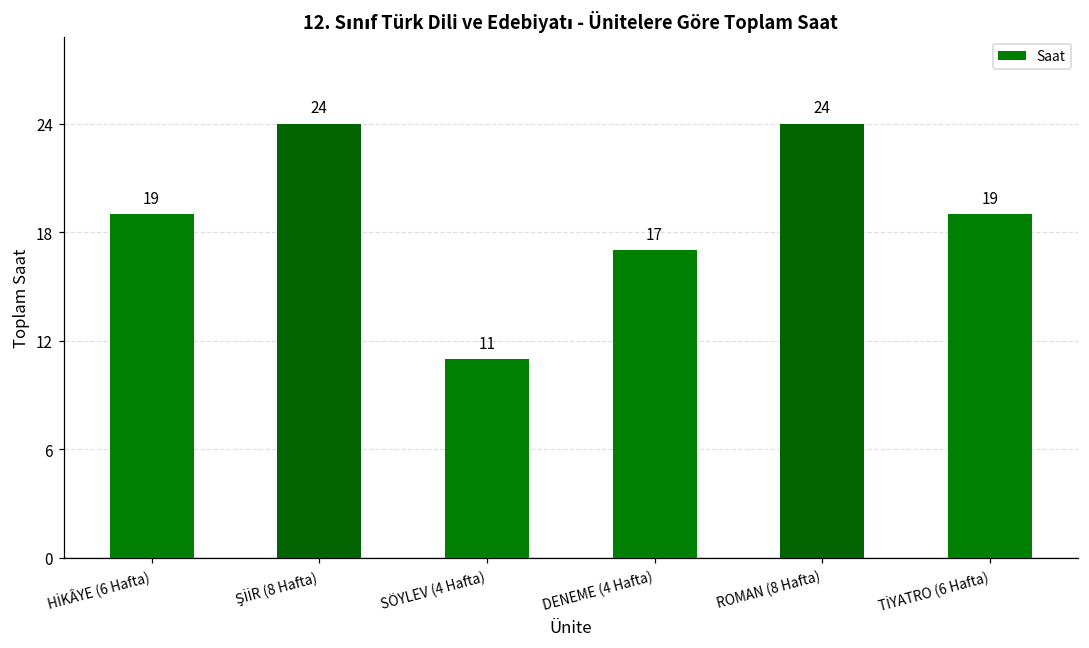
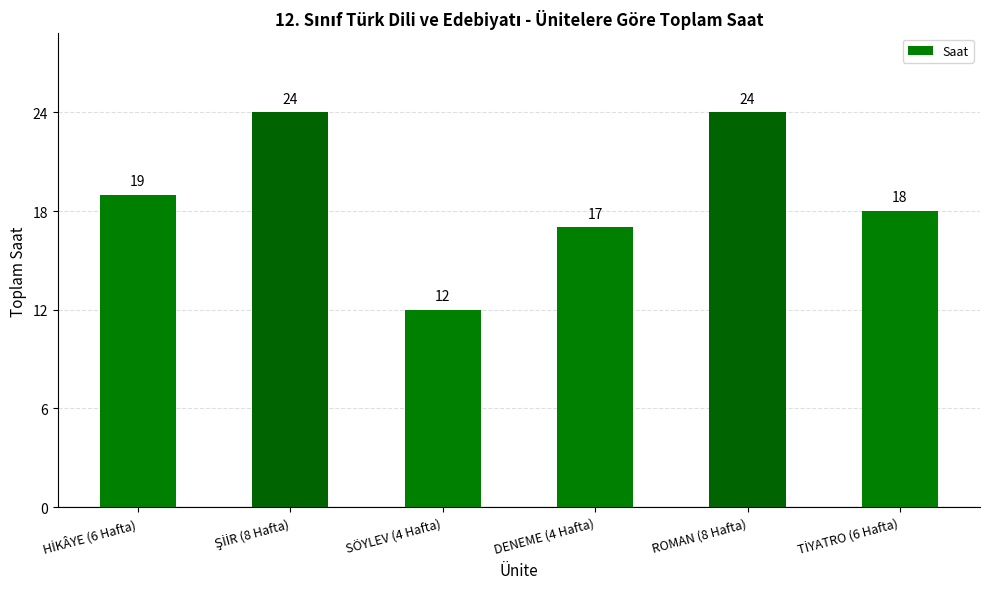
SÖYLEV (4 Hafta): 11 -> 12
TİYATRO (6 Hafta): 19 -> 18
